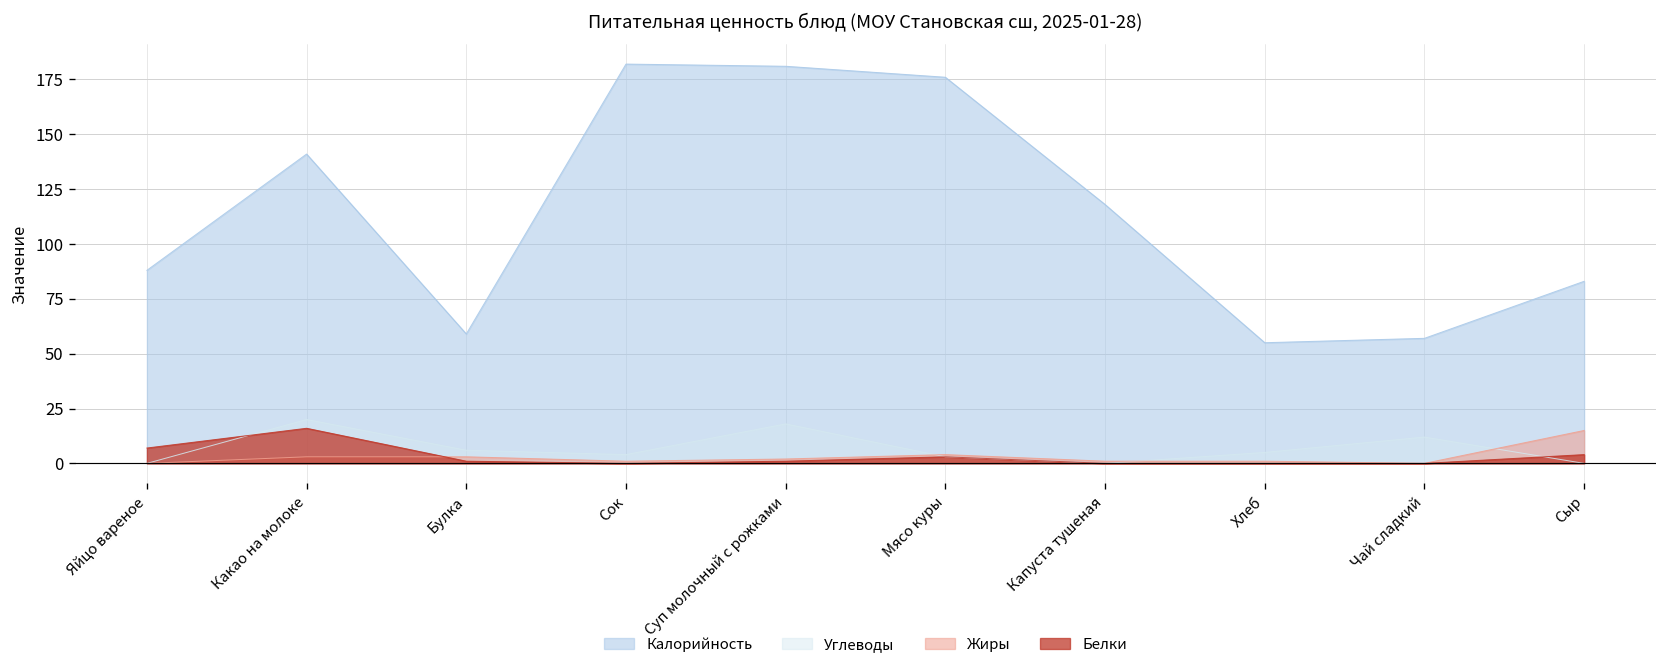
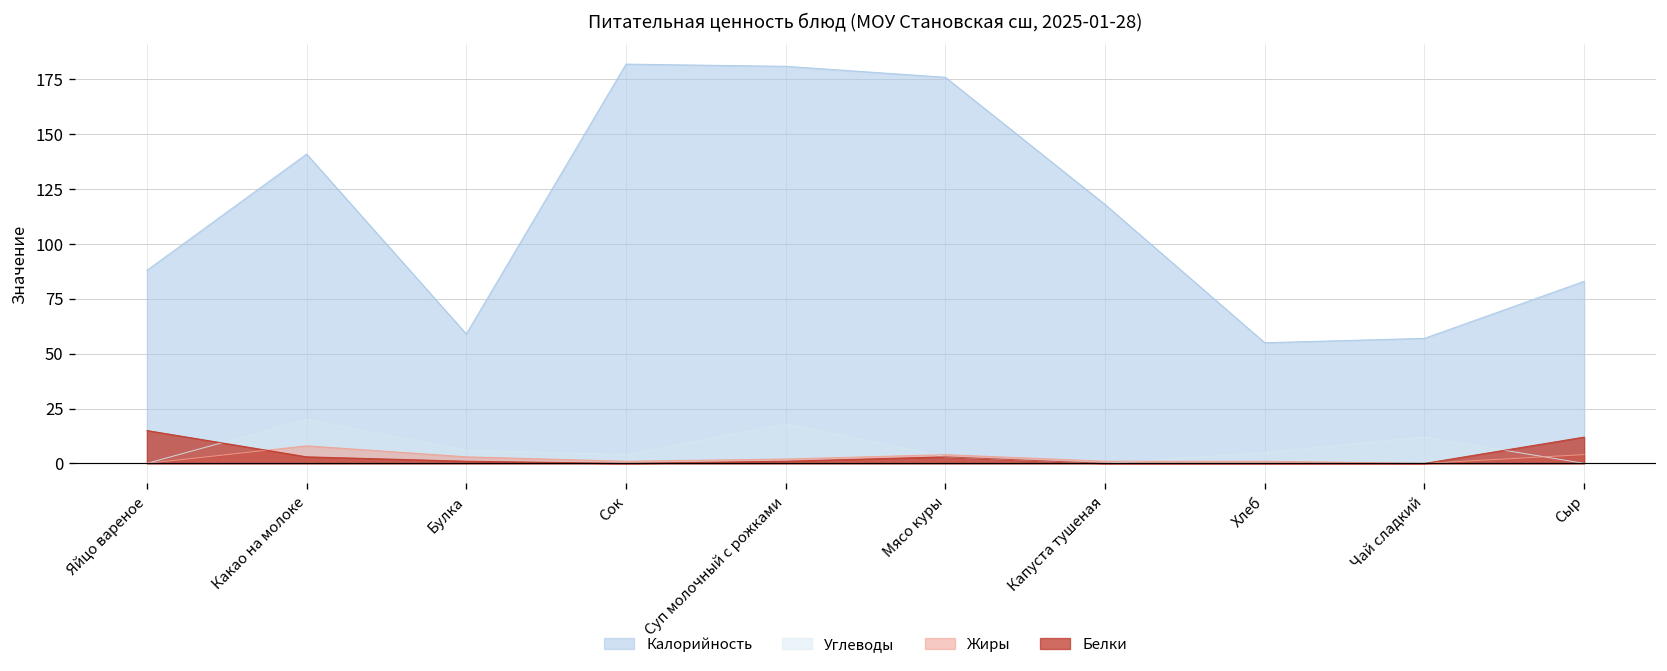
Белки, Яйцо вареное: 7 -> 15
Жиры, Какао на молоке: 3 -> 8
Белки, Какао на молоке: 16 -> 3
Жиры, Сыр: 15 -> 4
Белки, Сыр: 4 -> 12
